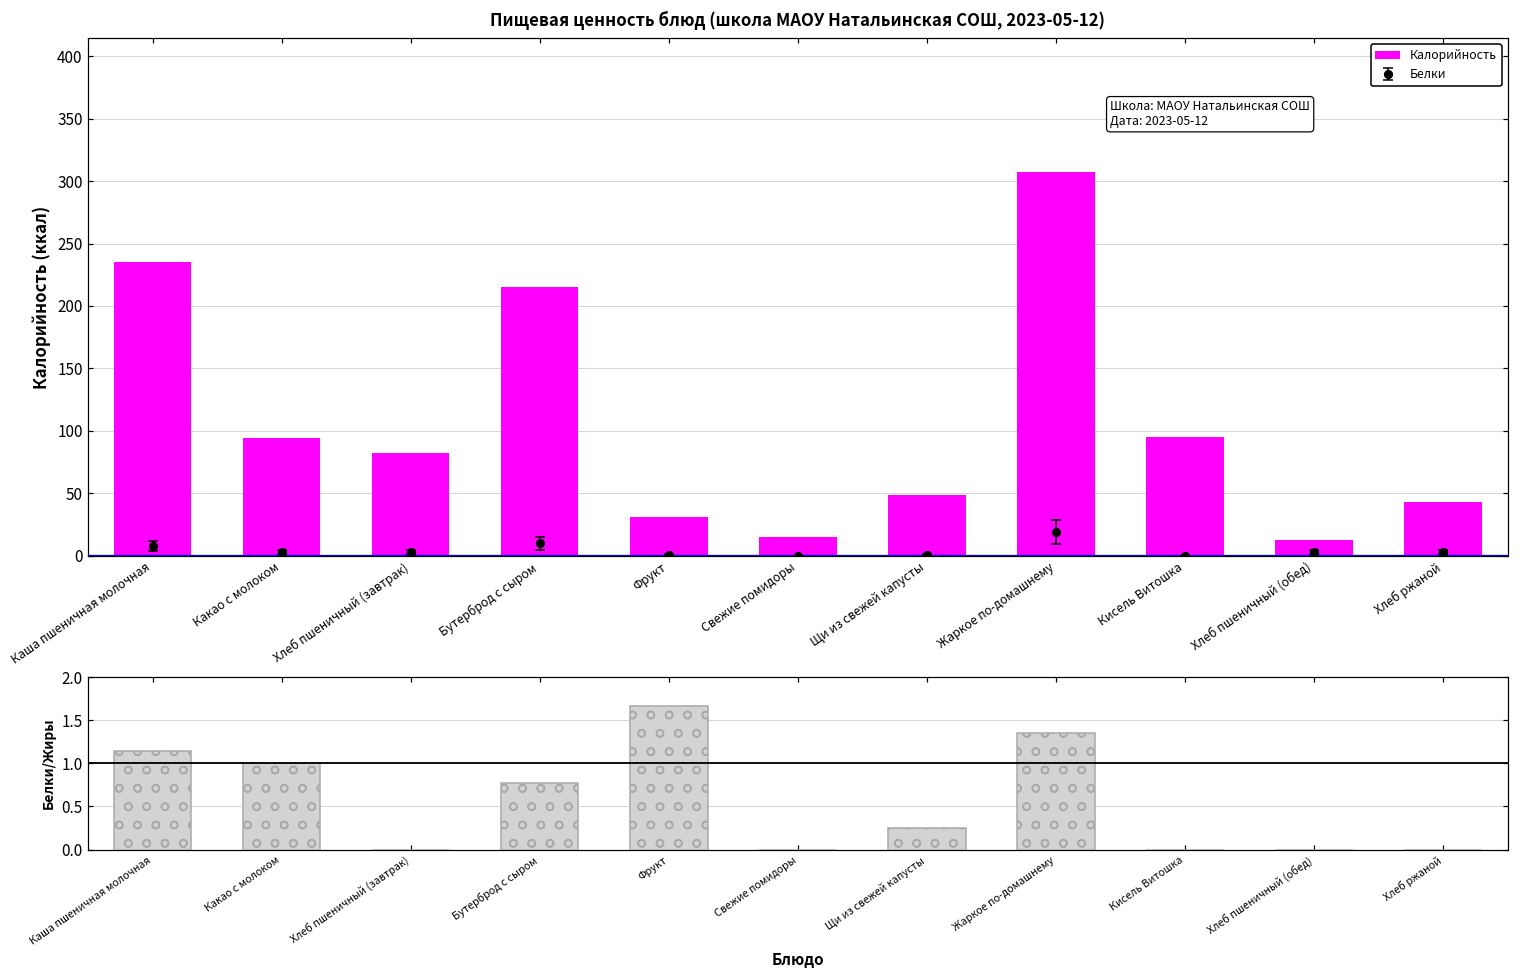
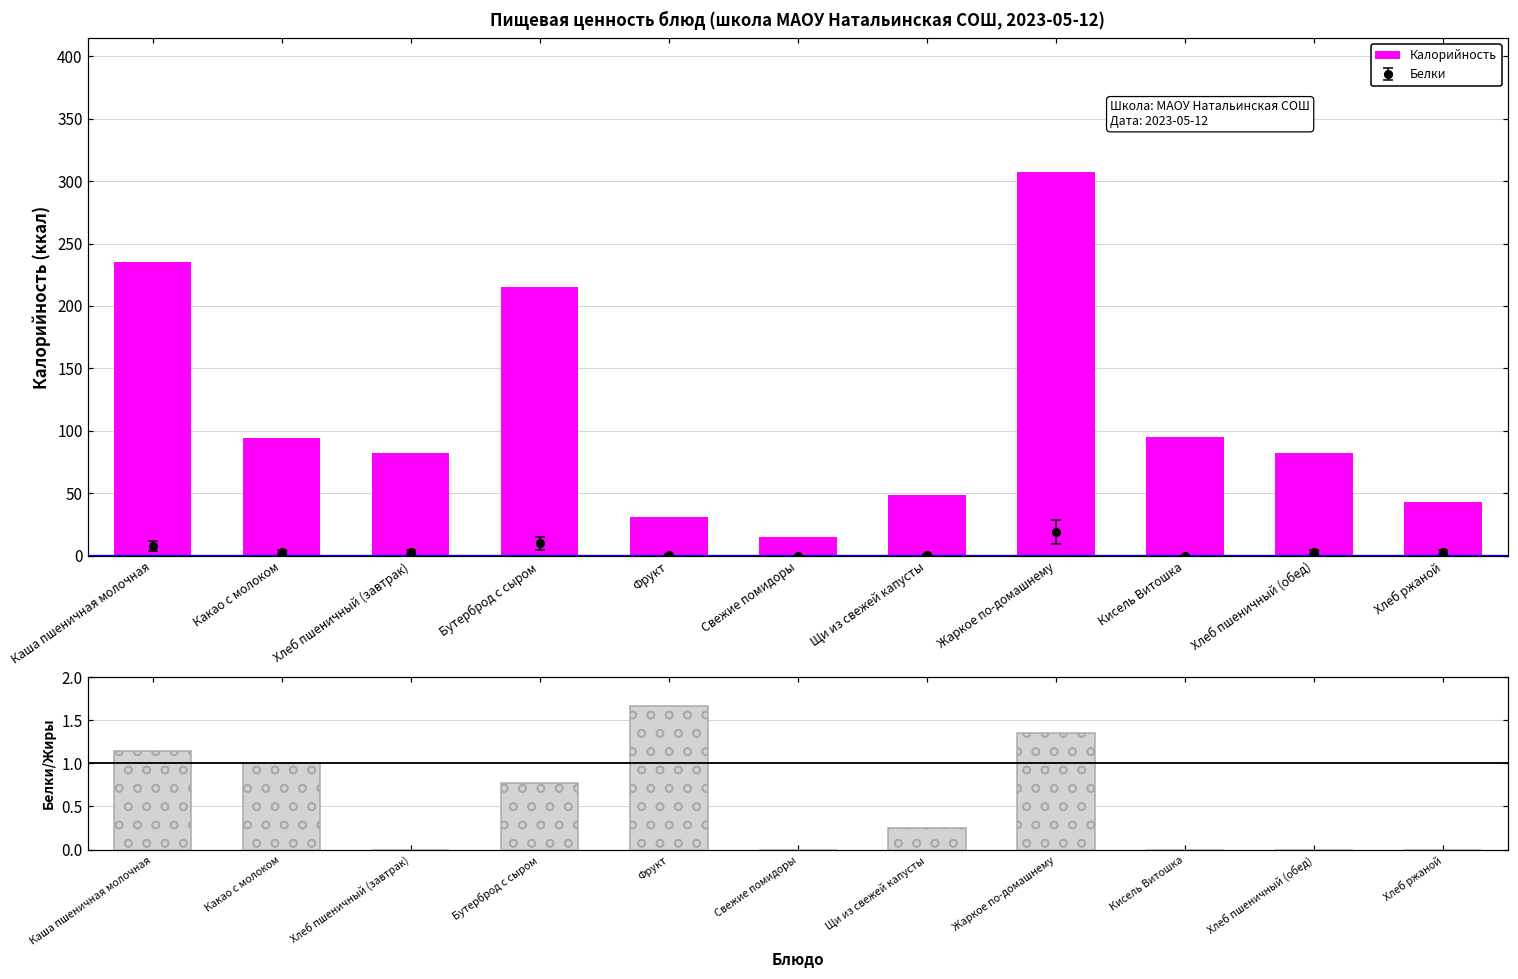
Пищевая ценность блюд (школа МАОУ Натальинская СОШ, 2023-05-12), Калорийность, Хлеб пшеничный (обед): 13 -> 82
